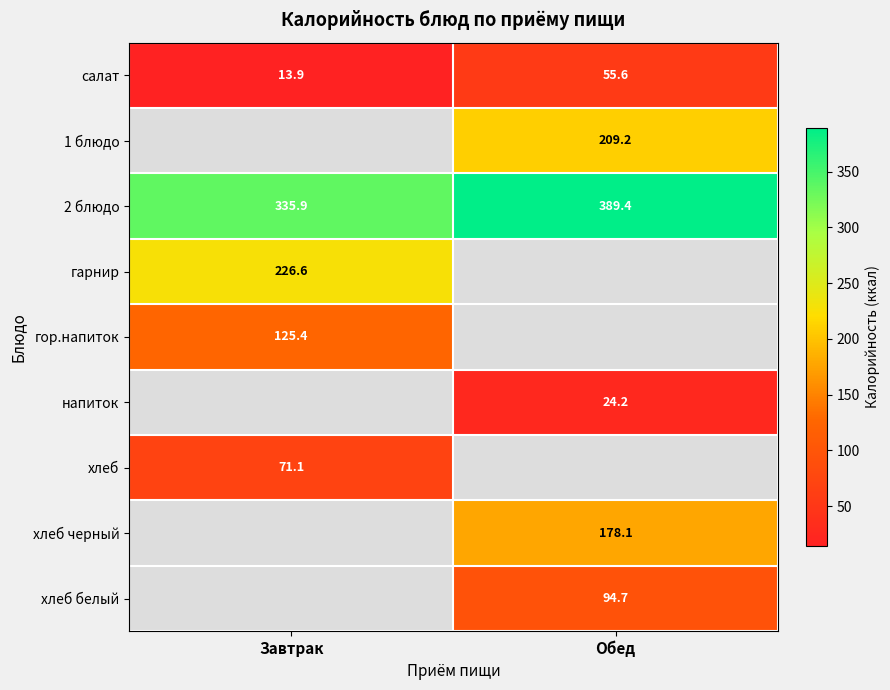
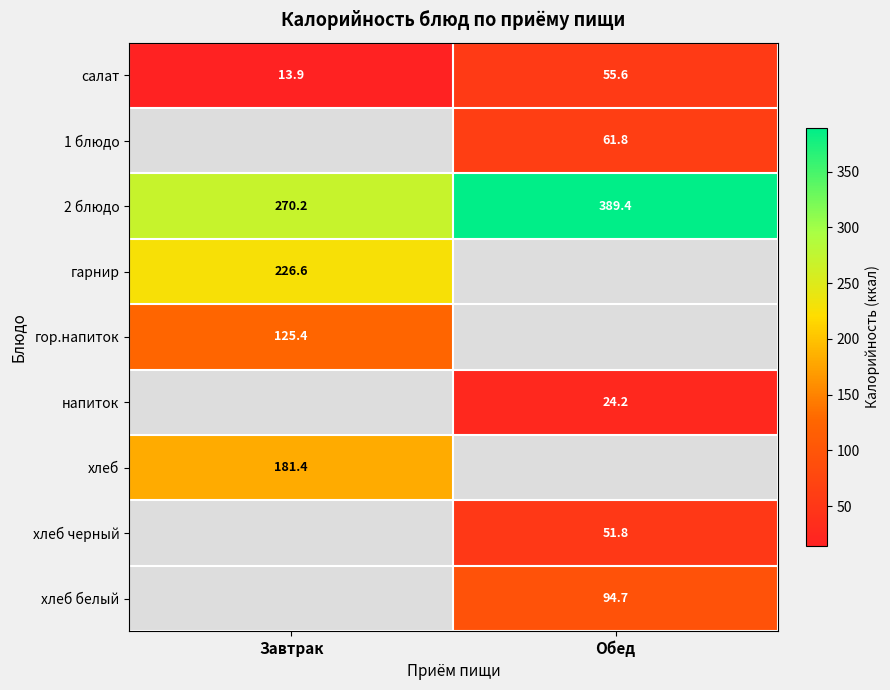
1 блюдо, Обед: 209.2 -> 61.8
2 блюдо, Завтрак: 335.9 -> 270.2
хлеб, Завтрак: 71.1 -> 181.4
хлеб черный, Обед: 178.1 -> 51.8
